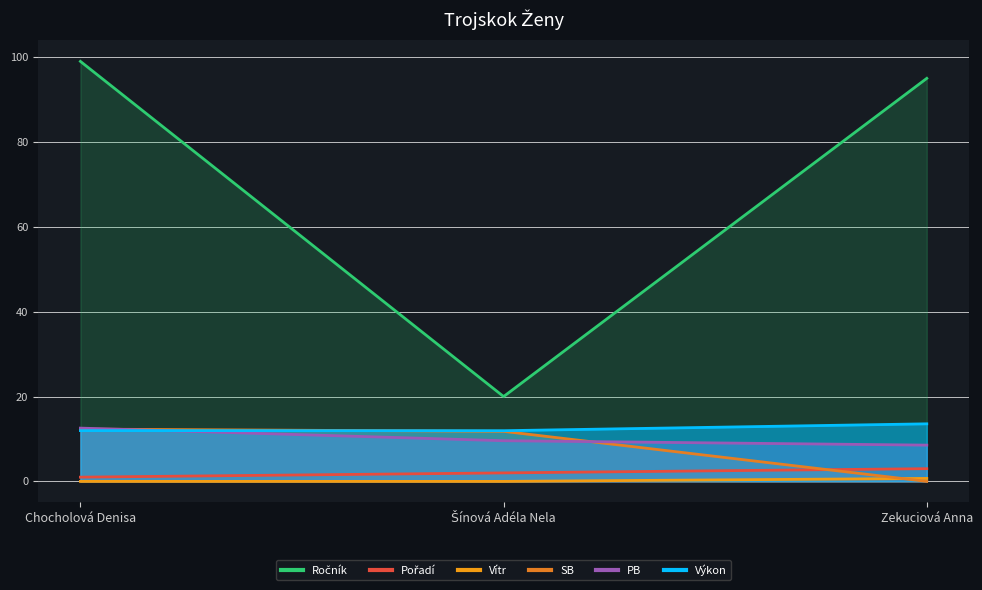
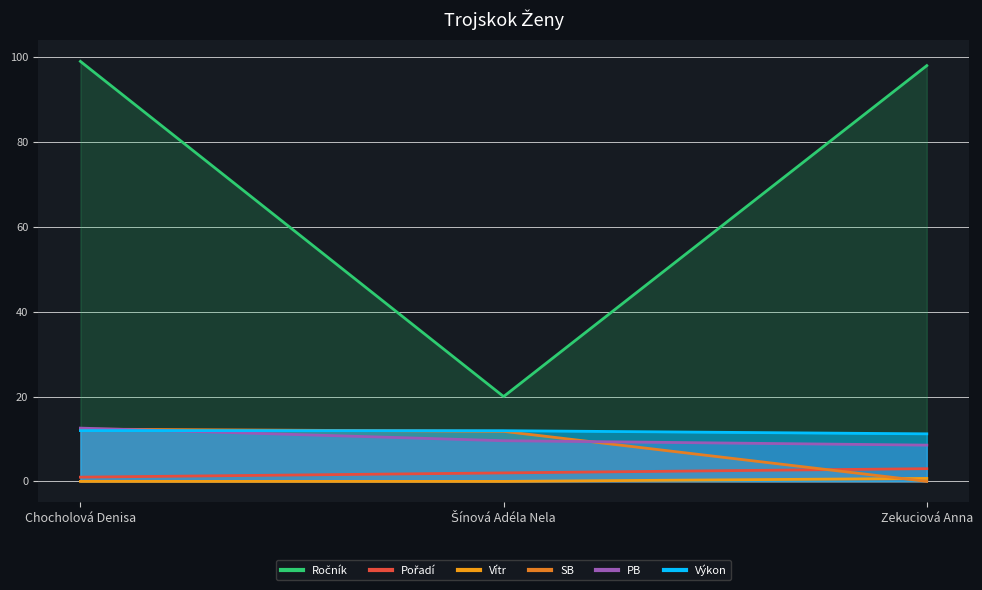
Ročník, Zekuciová Anna: 95 -> 98
Výkon, Zekuciová Anna: 14 -> 11
